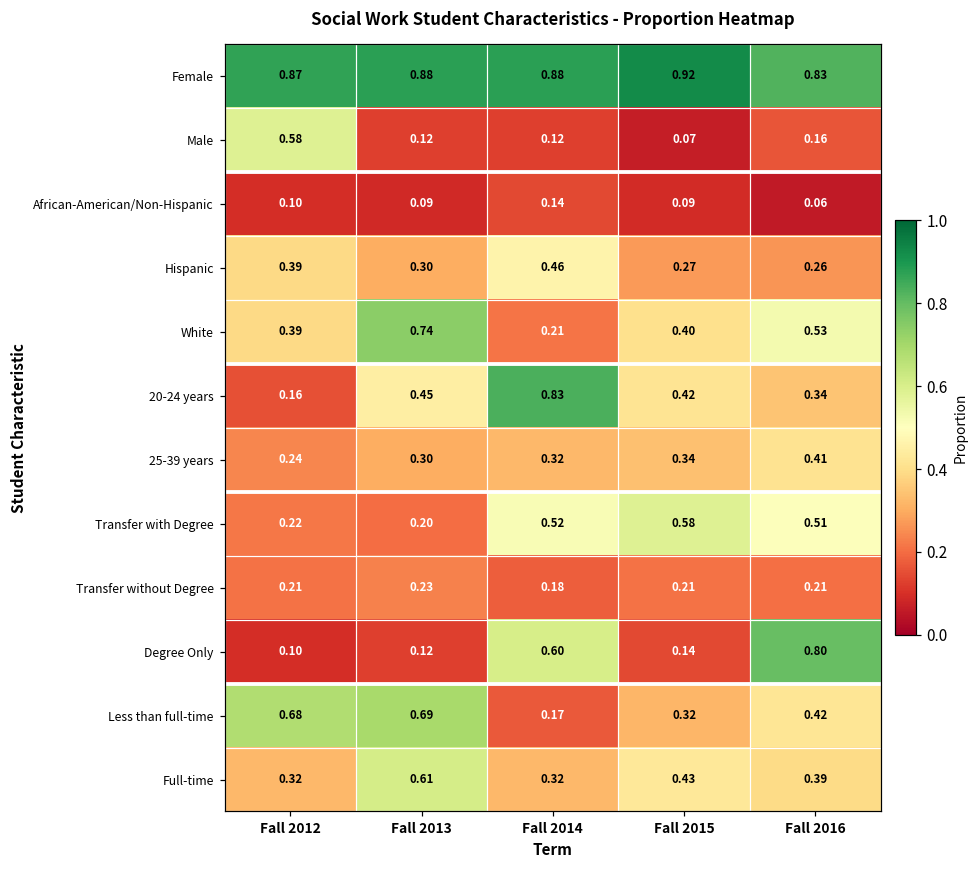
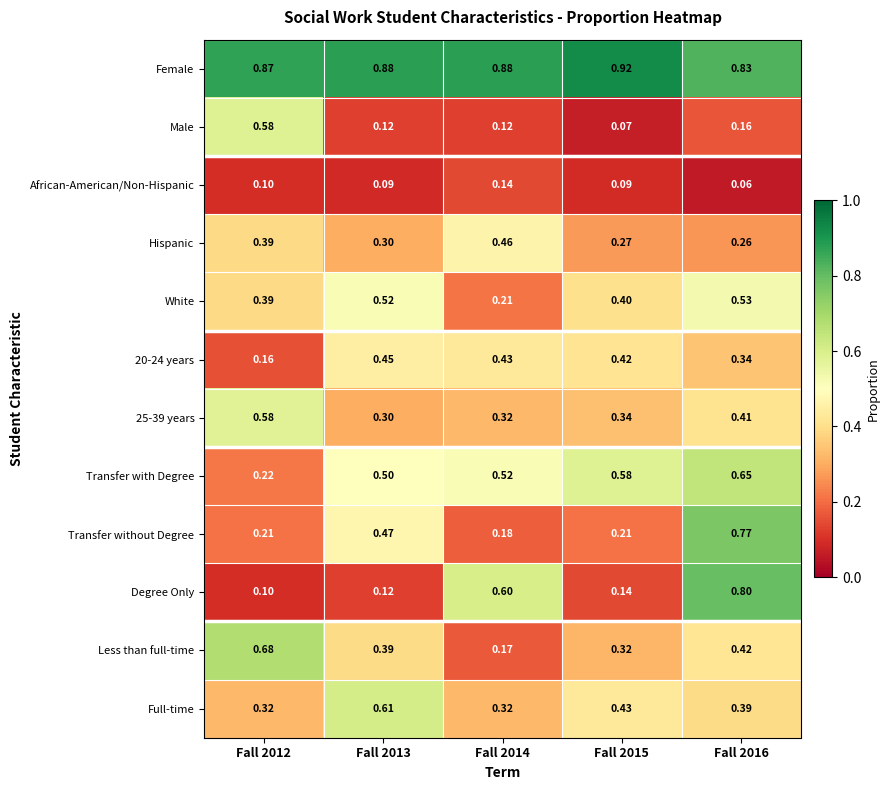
White, Fall 2013: 0.74 -> 0.52
20-24 years, Fall 2014: 0.83 -> 0.43
25-39 years, Fall 2012: 0.24 -> 0.58
Transfer with Degree, Fall 2013: 0.20 -> 0.50
Transfer with Degree, Fall 2016: 0.51 -> 0.65
Transfer without Degree, Fall 2013: 0.23 -> 0.47
Transfer without Degree, Fall 2016: 0.21 -> 0.77
Less than full-time, Fall 2013: 0.69 -> 0.39
